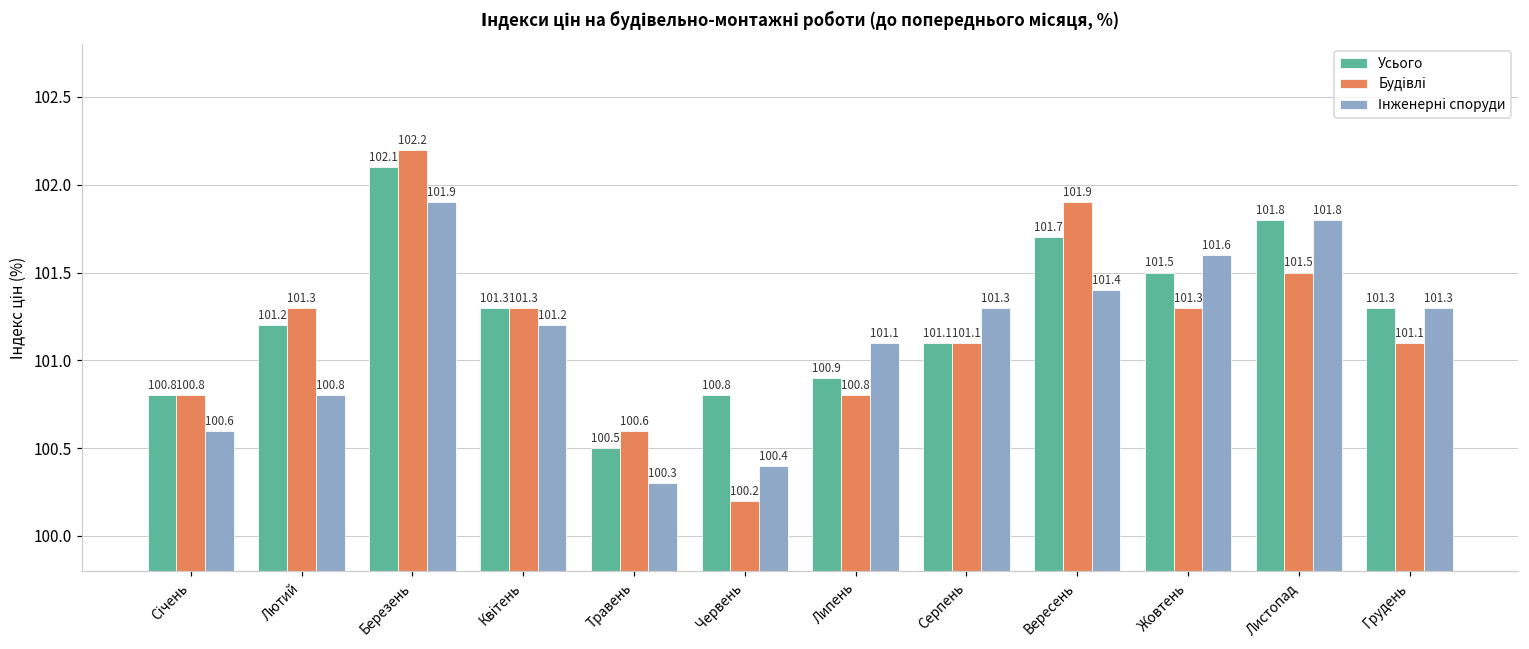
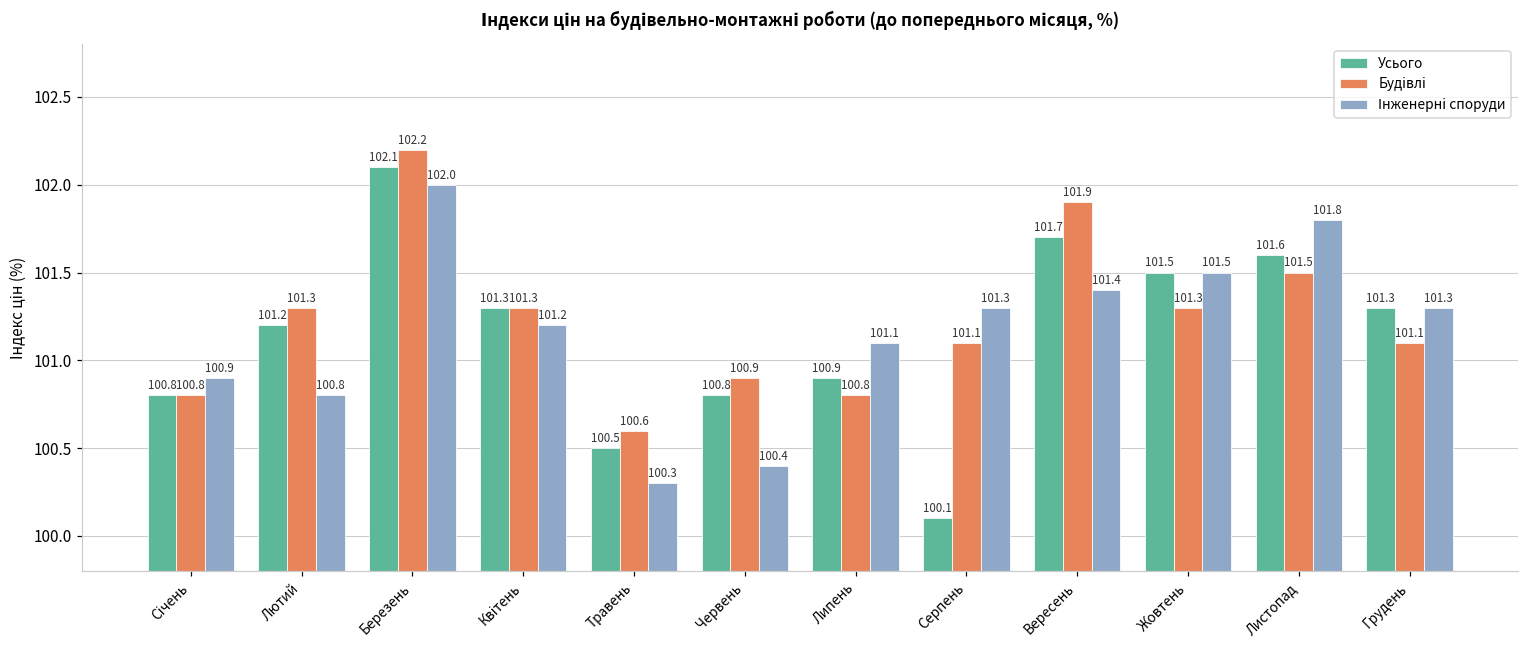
Інженерні споруди, Січень: 100.6 -> 100.9
Інженерні споруди, Березень: 101.9 -> 102.0
Будівлі, Червень: 100.2 -> 100.9
Усього, Серпень: 101.1 -> 100.1
Інженерні споруди, Жовтень: 101.6 -> 101.5
Усього, Листопад: 101.8 -> 101.6
